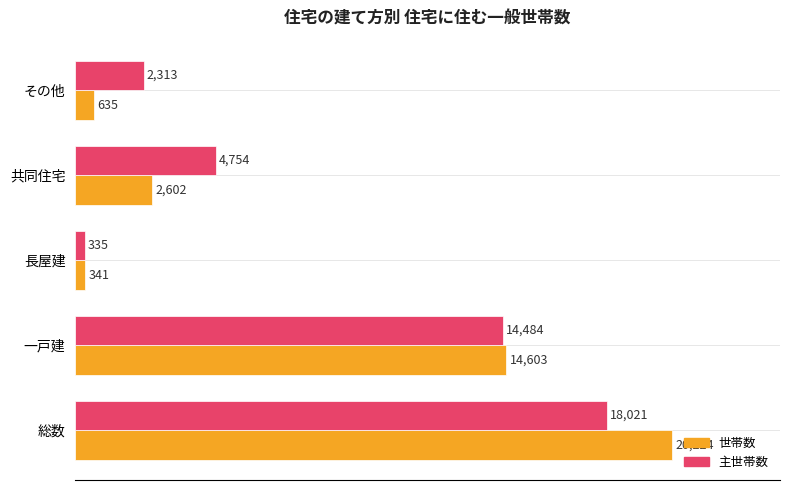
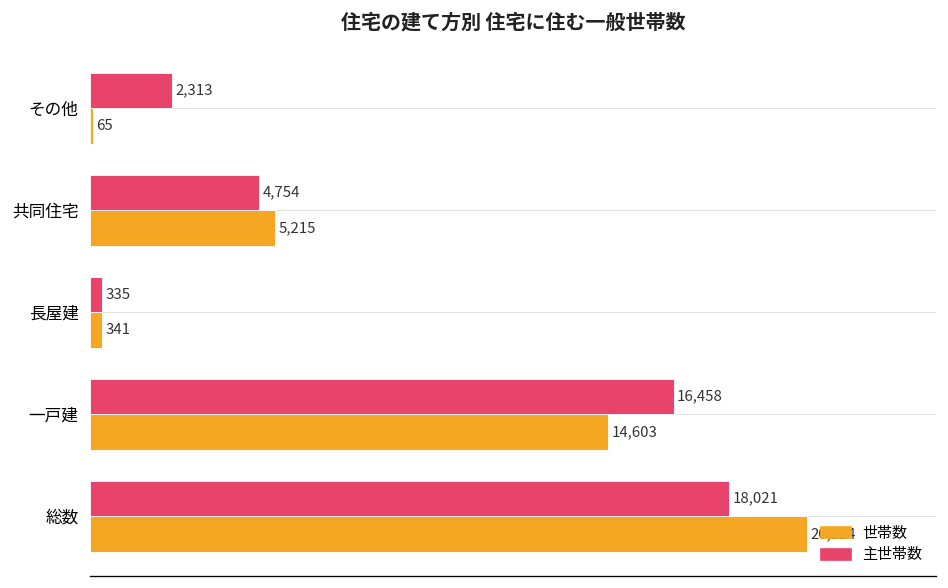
世帯数, その他: 635 -> 65
世帯数, 共同住宅: 2,602 -> 5,215
主世帯数, 一戸建: 14,484 -> 16,458
